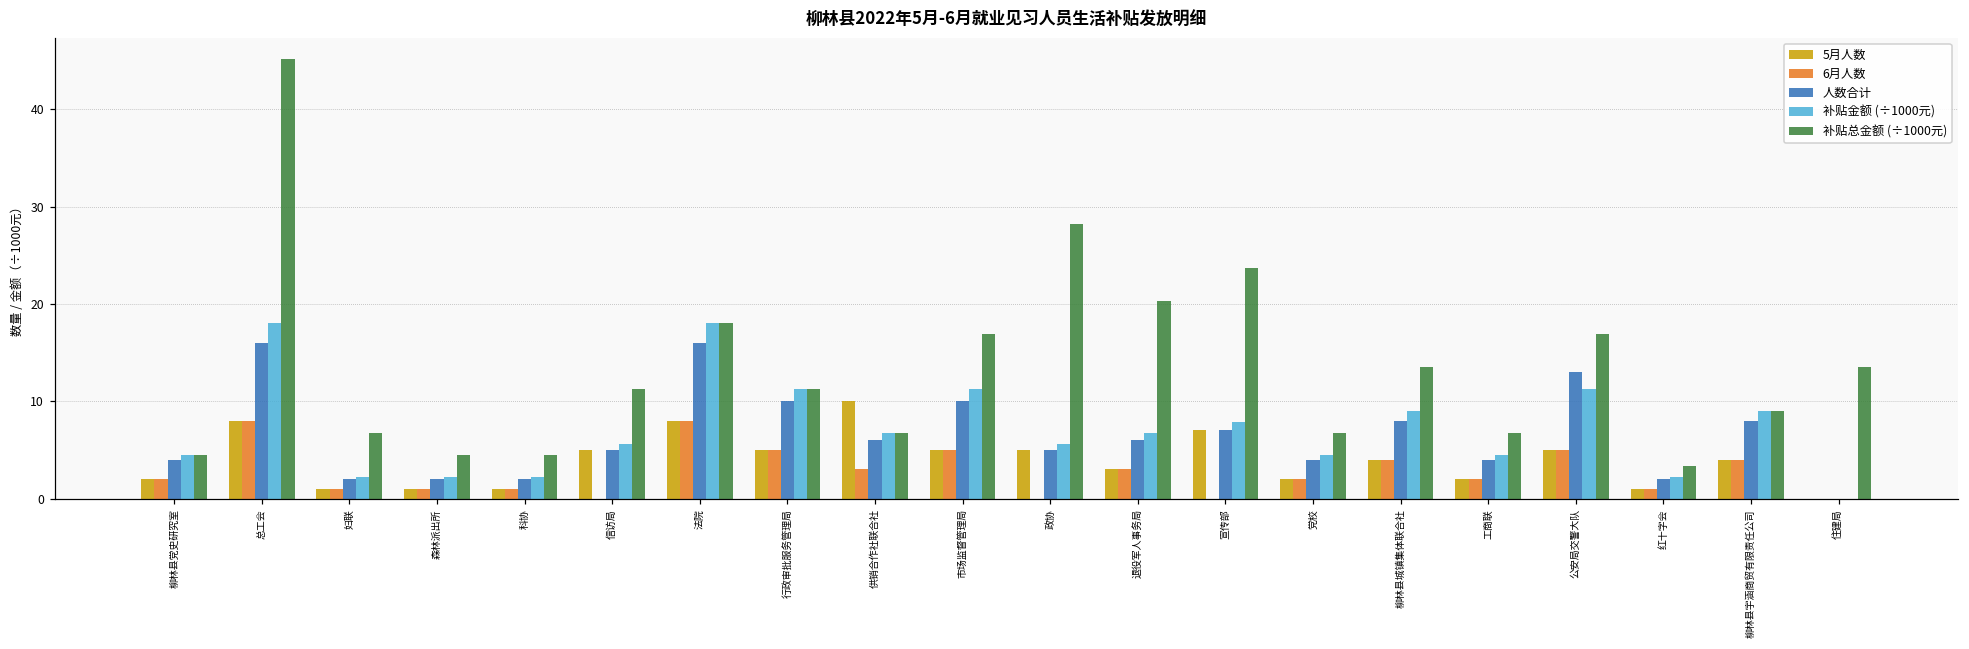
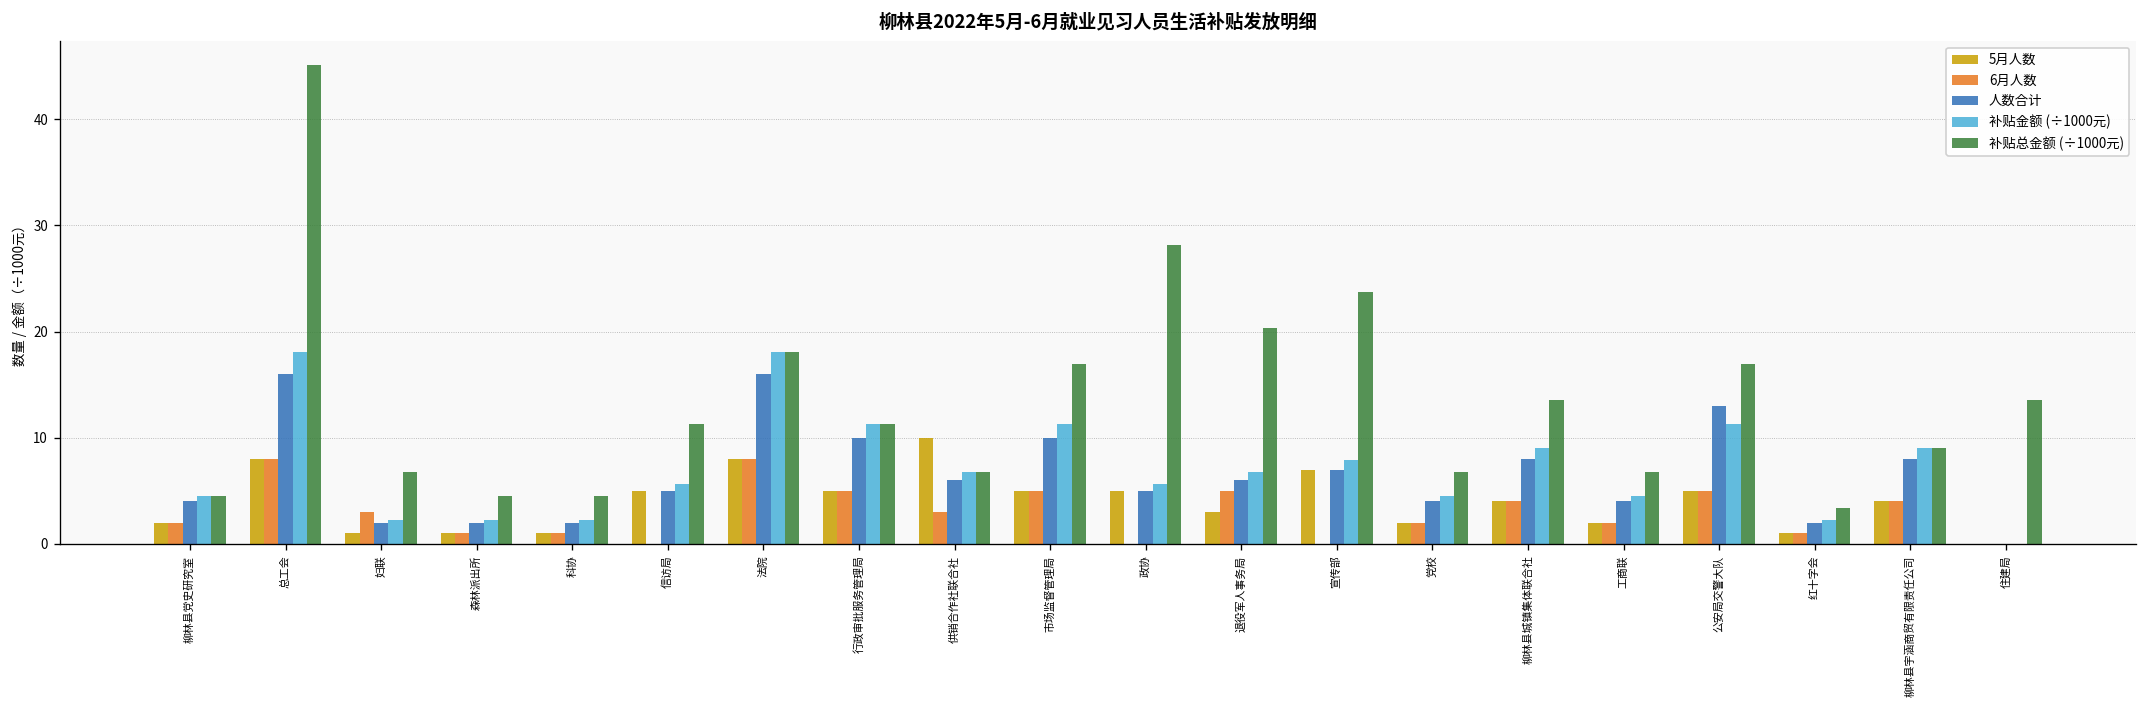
6月人数, 妇联: 1 -> 3
6月人数, 退役军人事务局: 3 -> 5
